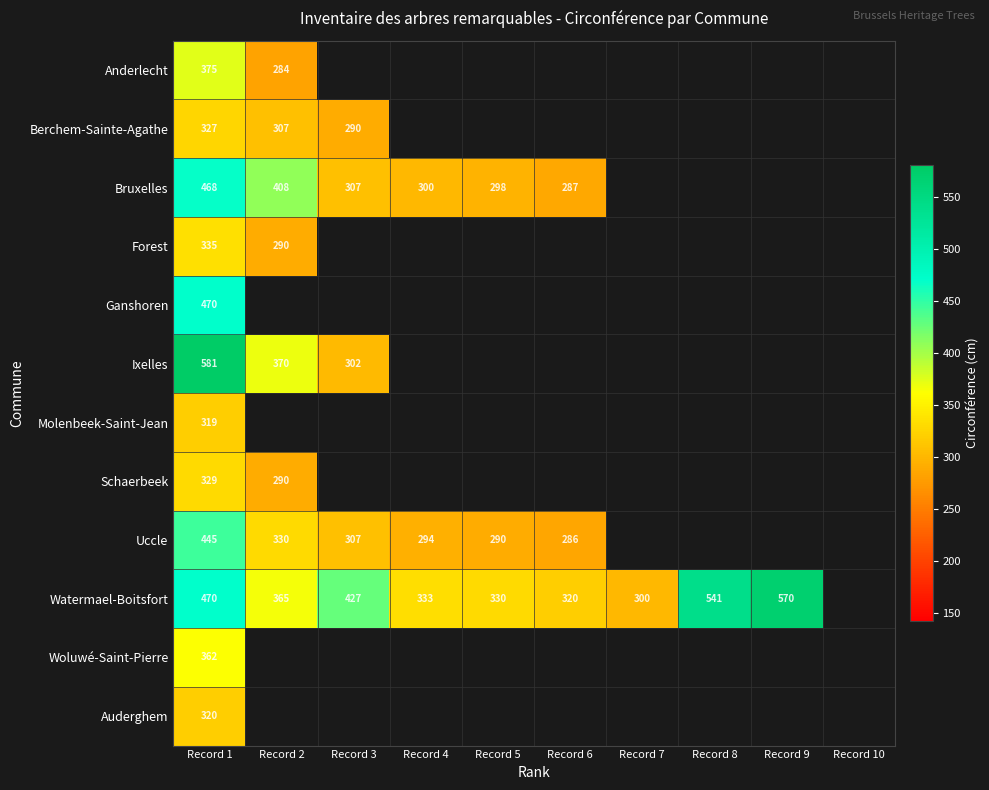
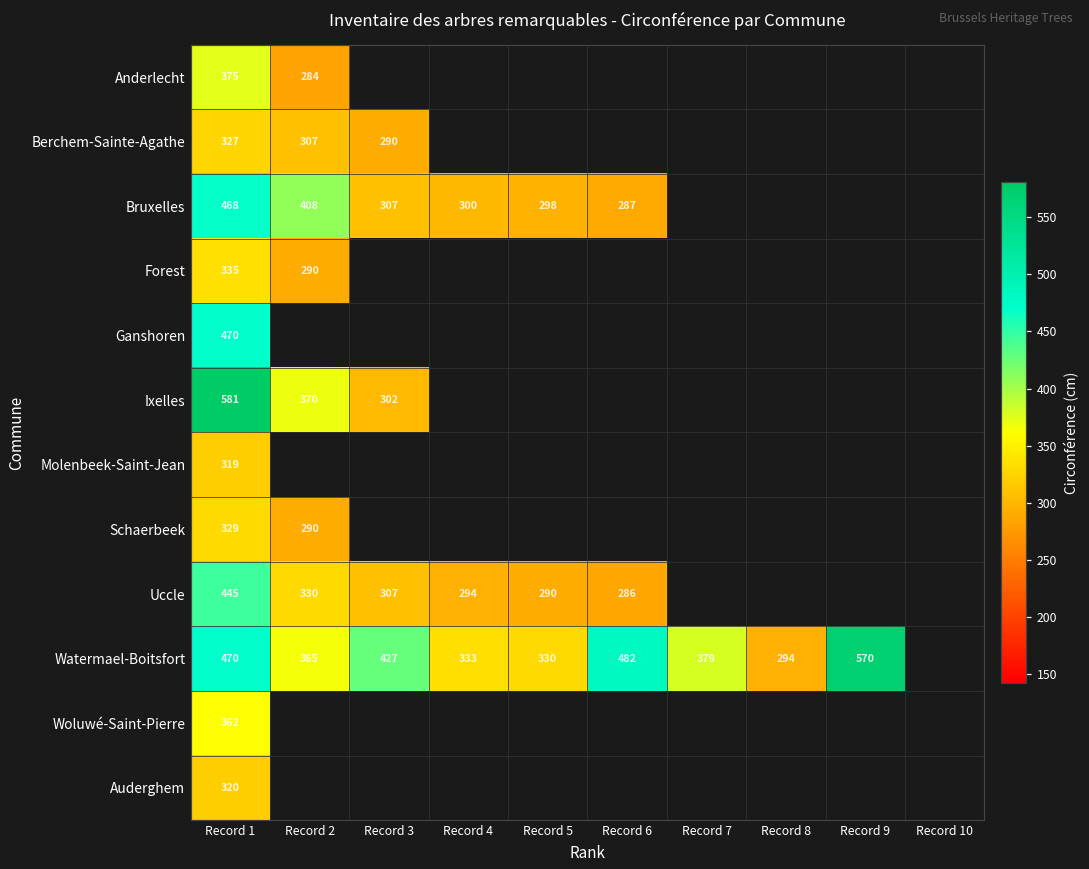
Watermael-Boitsfort, Record 6: 320 -> 482
Watermael-Boitsfort, Record 7: 300 -> 379
Watermael-Boitsfort, Record 8: 541 -> 294
